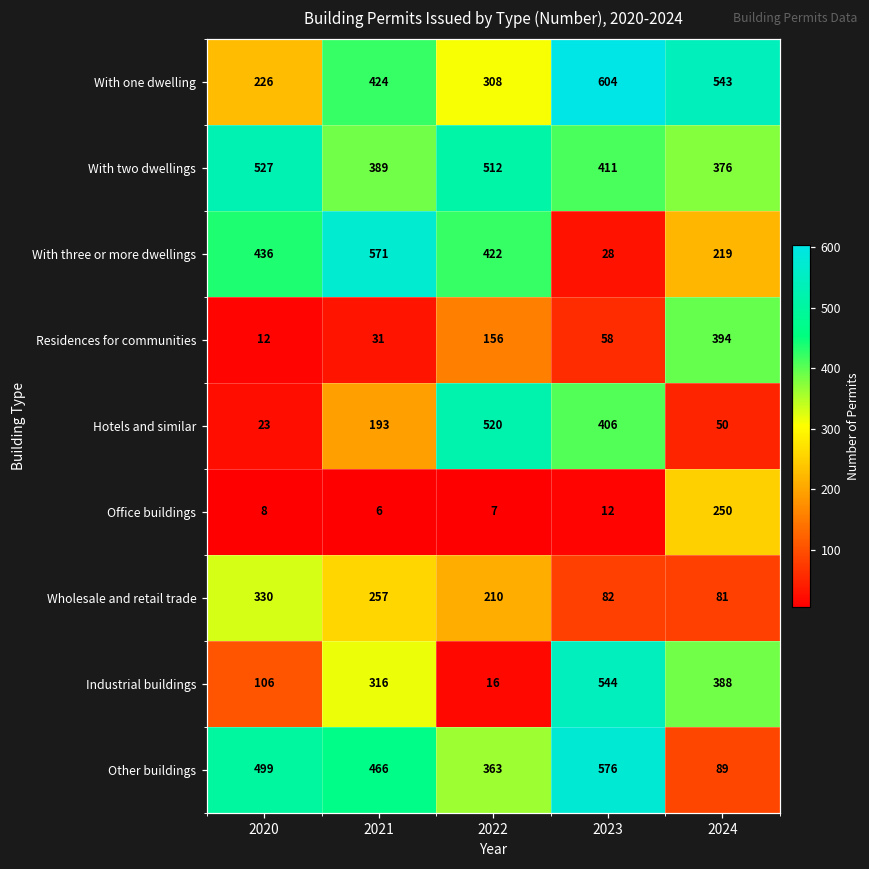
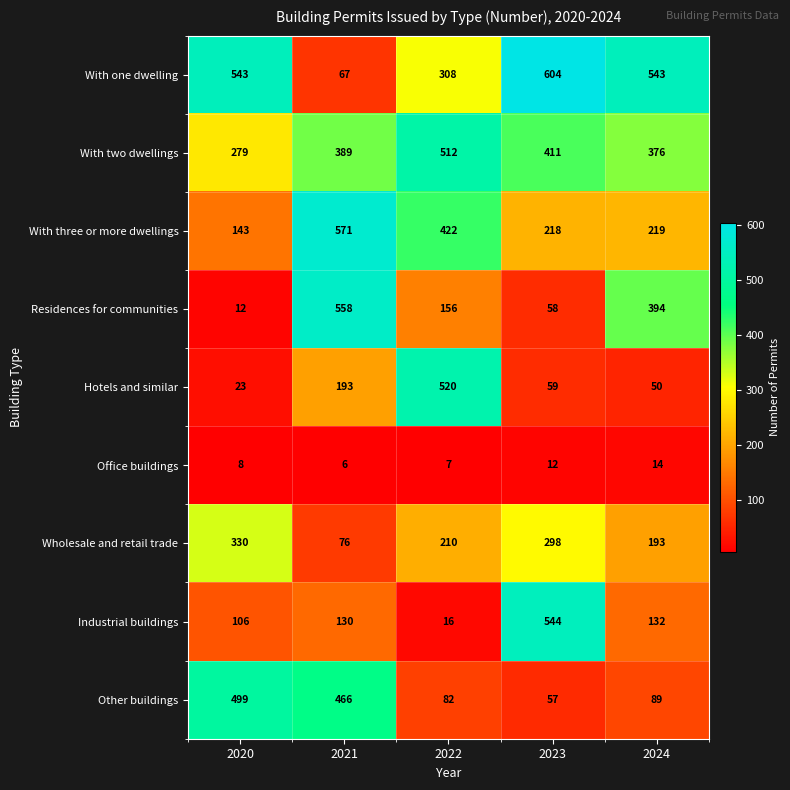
With one dwelling, 2020: 226 -> 543
With one dwelling, 2021: 424 -> 67
With two dwellings, 2020: 527 -> 279
With three or more dwellings, 2020: 436 -> 143
With three or more dwellings, 2023: 28 -> 218
Residences for communities, 2021: 31 -> 558
Hotels and similar, 2023: 406 -> 59
Office buildings, 2024: 250 -> 14
Wholesale and retail trade, 2021: 257 -> 76
Wholesale and retail trade, 2023: 82 -> 298
Wholesale and retail trade, 2024: 81 -> 193
Industrial buildings, 2021: 316 -> 130
Industrial buildings, 2024: 388 -> 132
Other buildings, 2022: 363 -> 82
Other buildings, 2023: 576 -> 57
